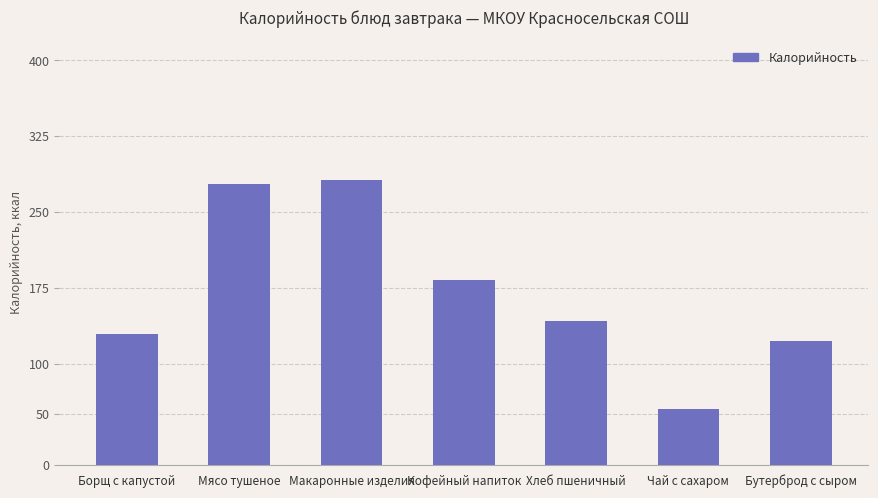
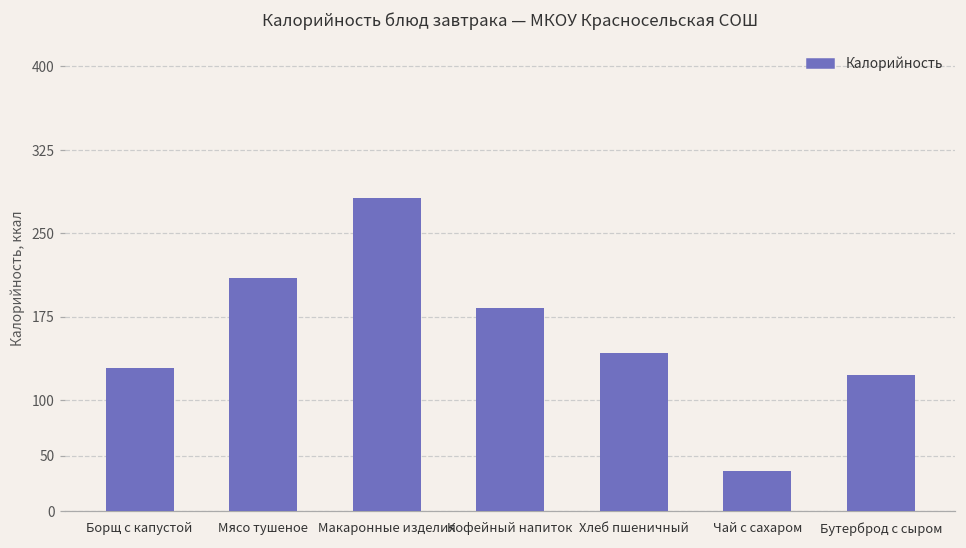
Мясо тушеное: 277 -> 210
Чай с сахаром: 55 -> 36
